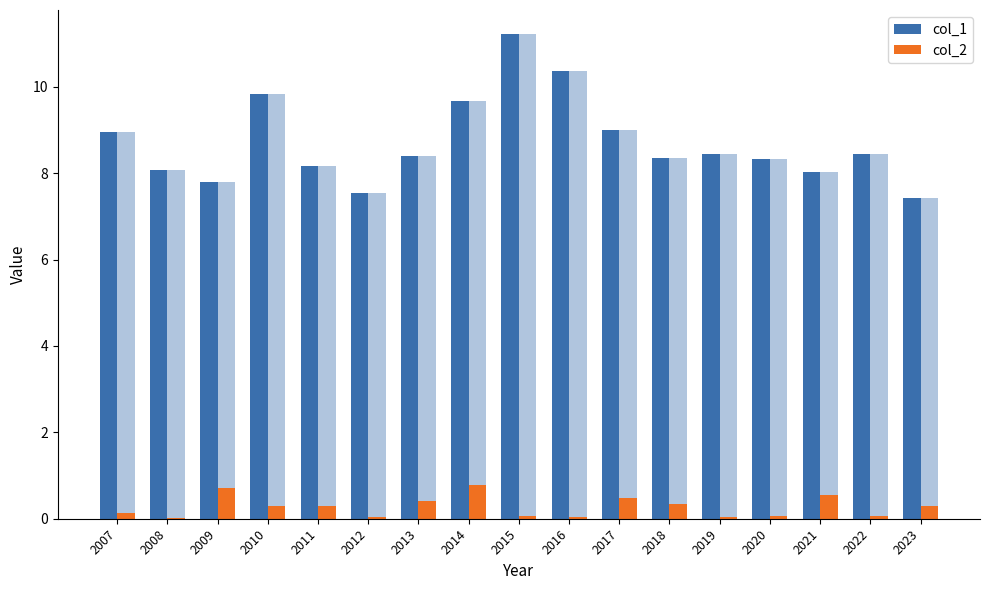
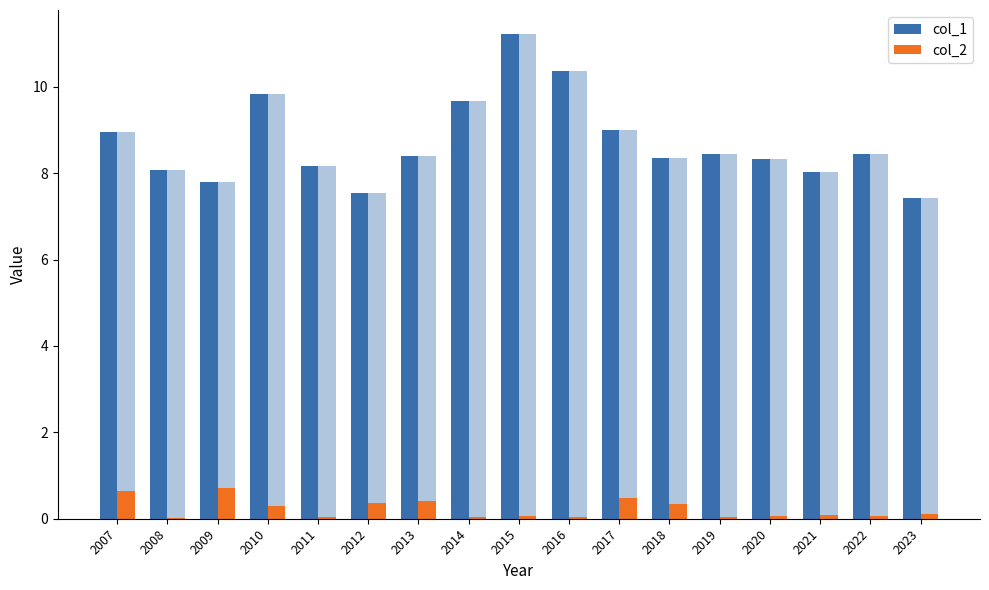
col_2, 2007: 0.1 -> 0.6
col_2, 2011: 0.3 -> 0.0
col_2, 2012: 0.0 -> 0.4
col_2, 2014: 0.8 -> 0.0
col_2, 2021: 0.5 -> 0.1
col_2, 2023: 0.3 -> 0.1
